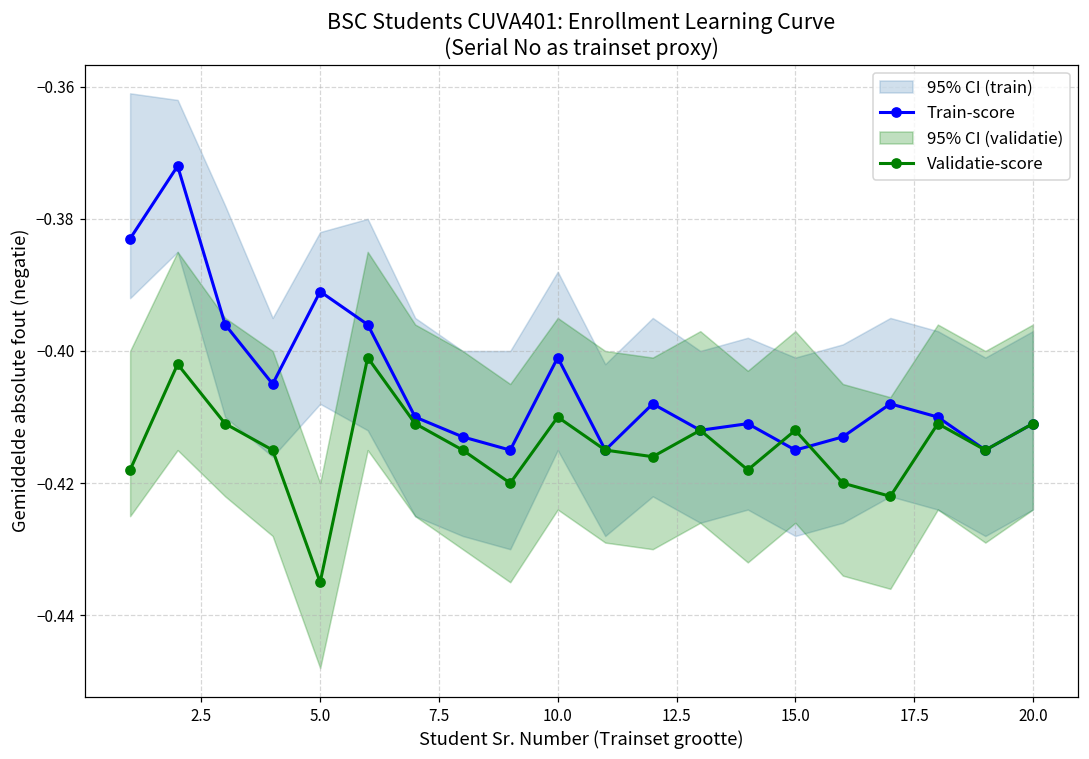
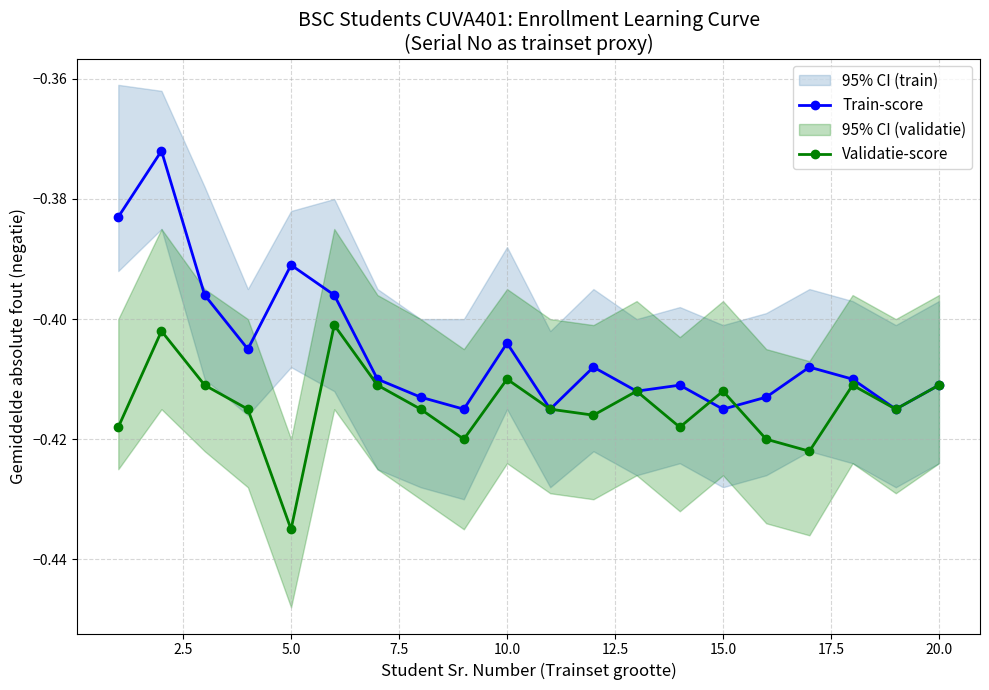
Train-score, 10.0: -0.401 -> -0.404
